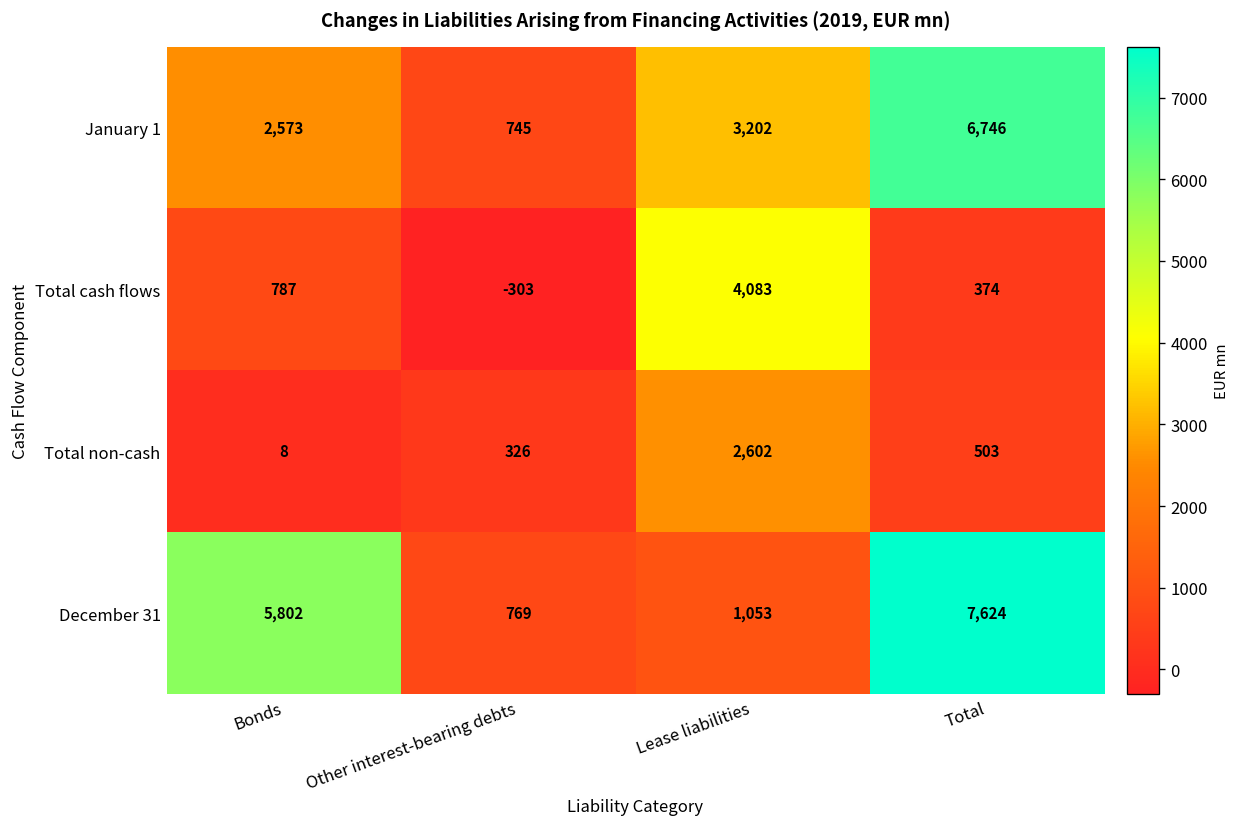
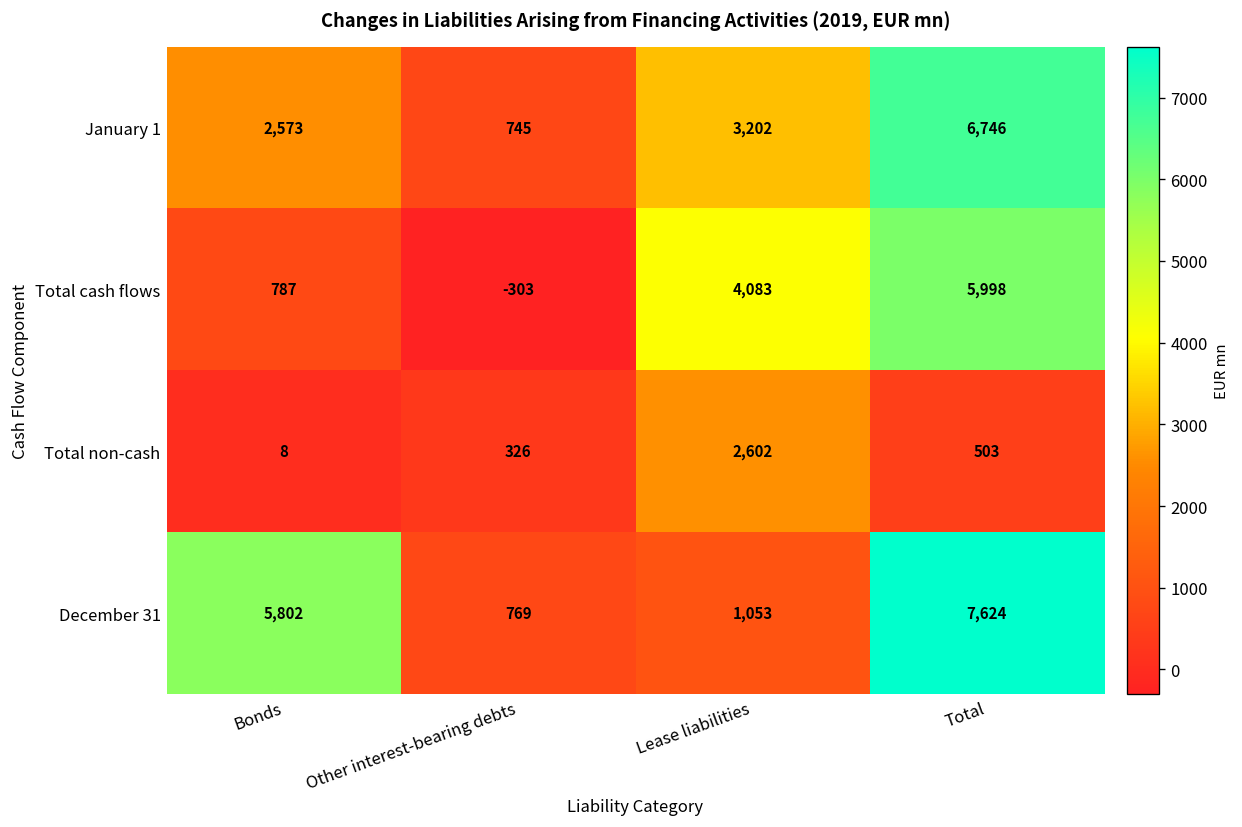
Total cash flows, Total: 374 -> 5,998
